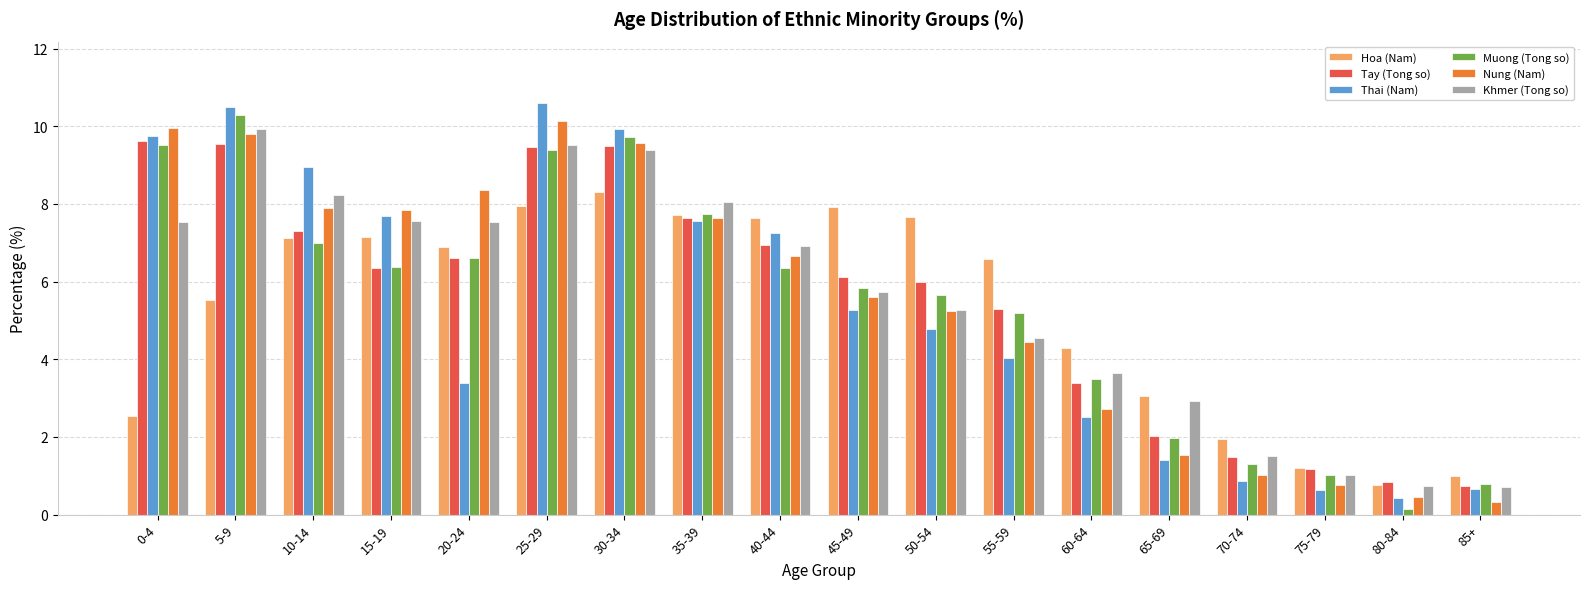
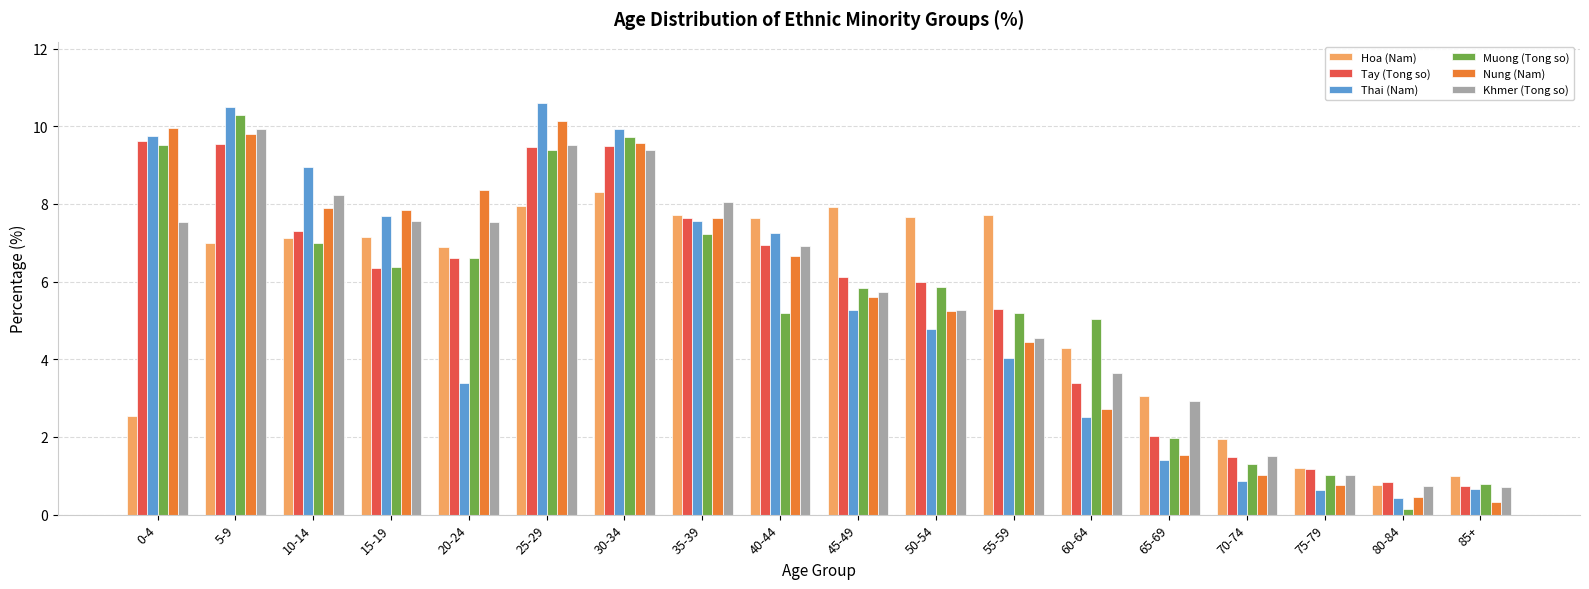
Hoa (Nam), 5-9: 5.5 -> 7.0
Muong (Tong so), 35-39: 7.7 -> 7.2
Muong (Tong so), 40-44: 6.4 -> 5.2
Muong (Tong so), 50-54: 5.7 -> 5.9
Hoa (Nam), 55-59: 6.6 -> 7.7
Muong (Tong so), 60-64: 3.5 -> 5.0
